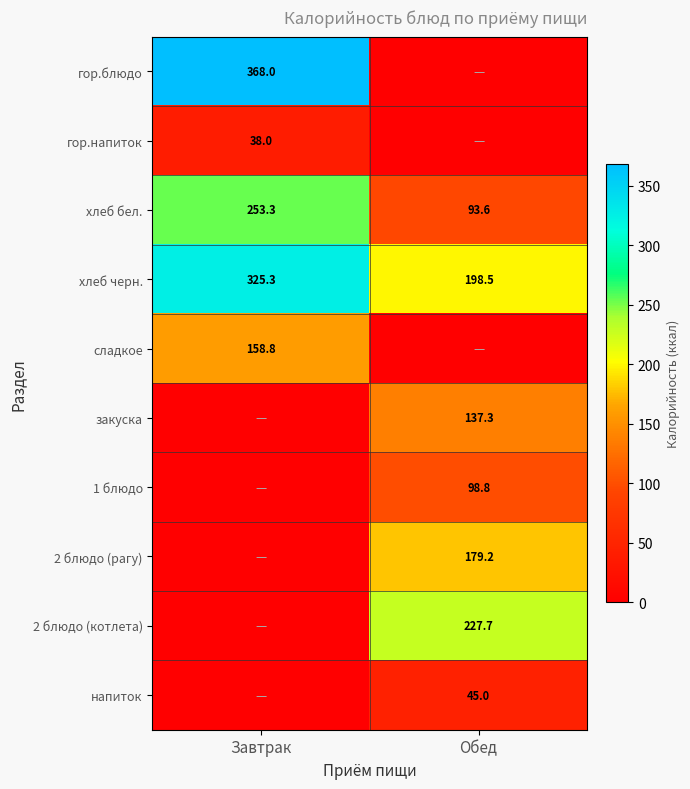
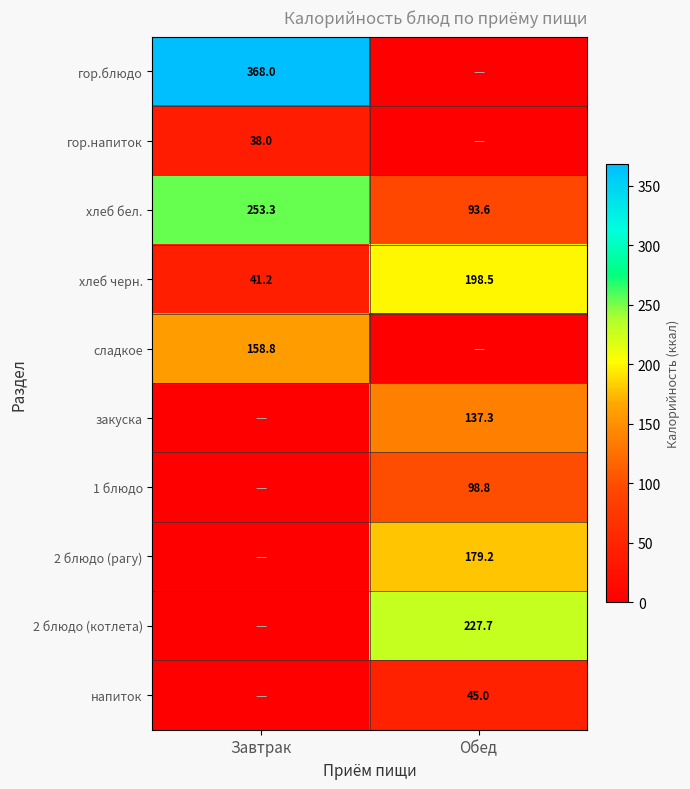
хлеб черн., Завтрак: 325.3 -> 41.2
